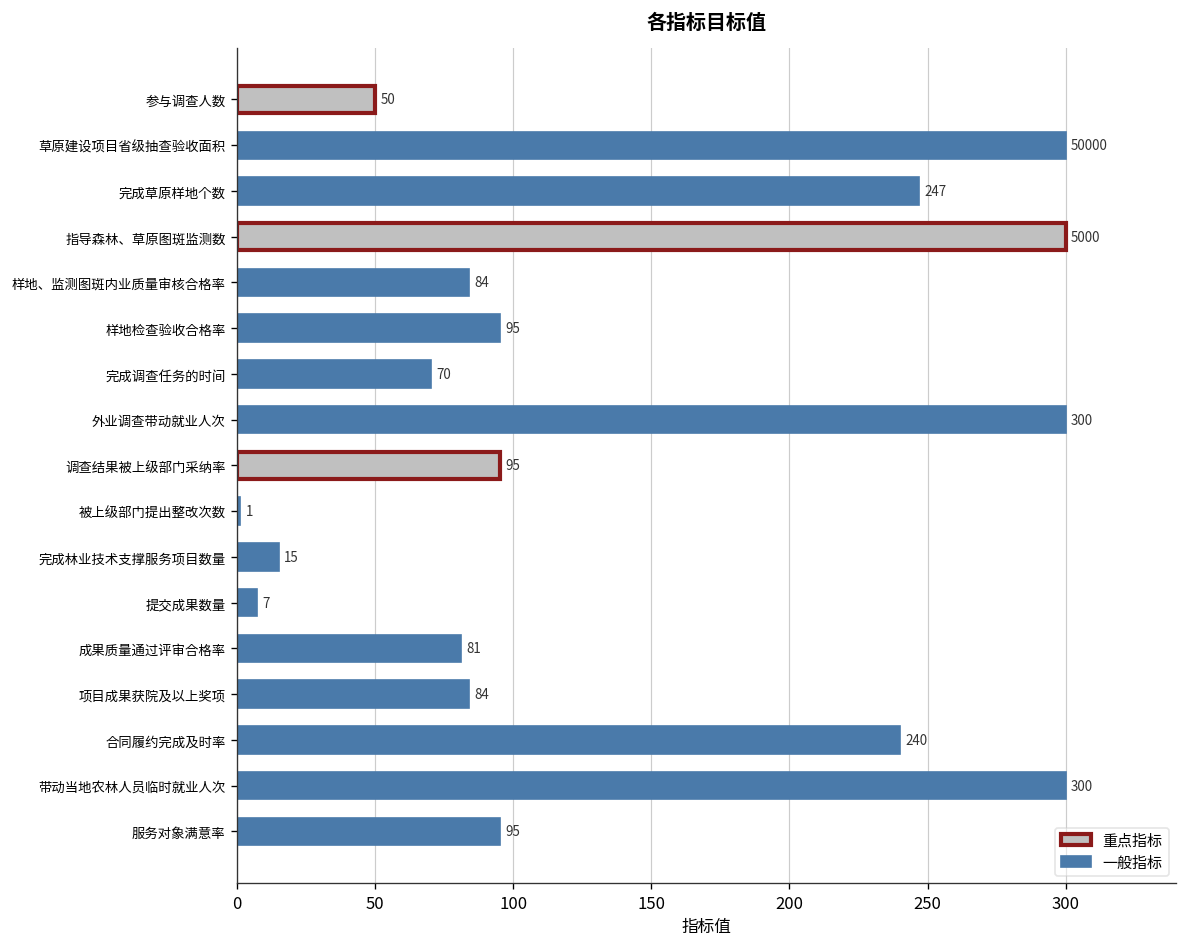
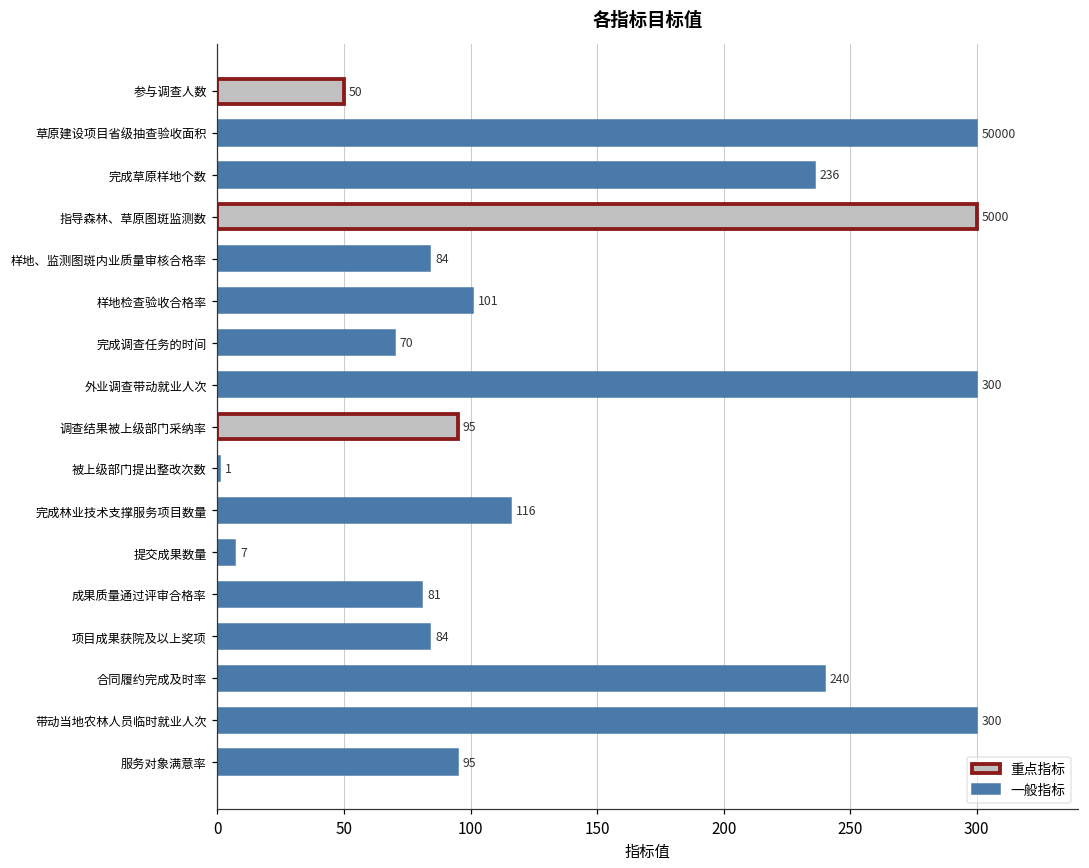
完成草原样地个数: 247 -> 236
样地检查验收合格率: 95 -> 101
完成林业技术支撑服务项目数量: 15 -> 116
